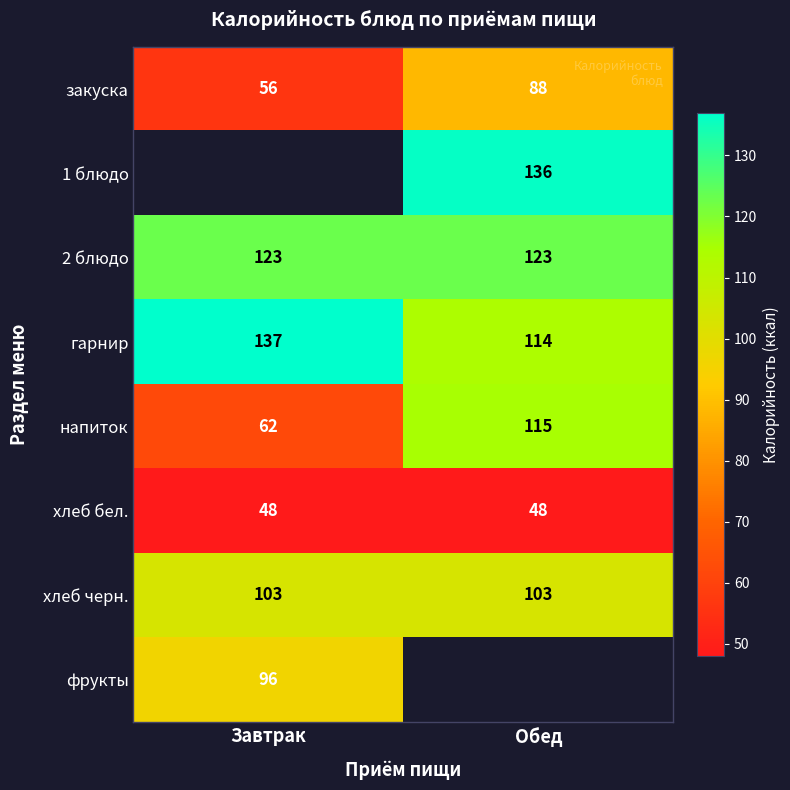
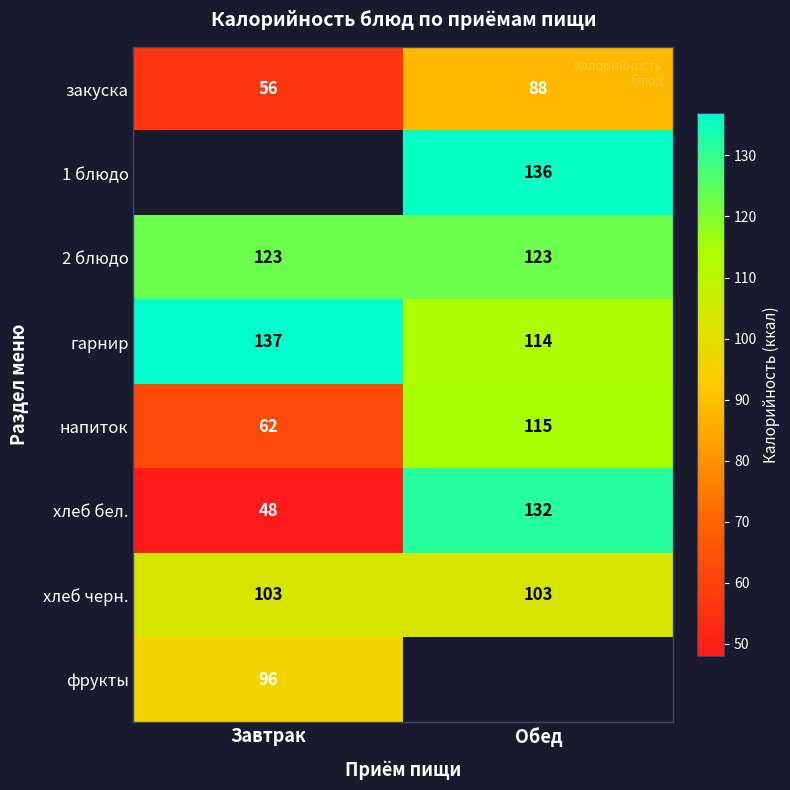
хлеб бел., Обед: 48 -> 132
